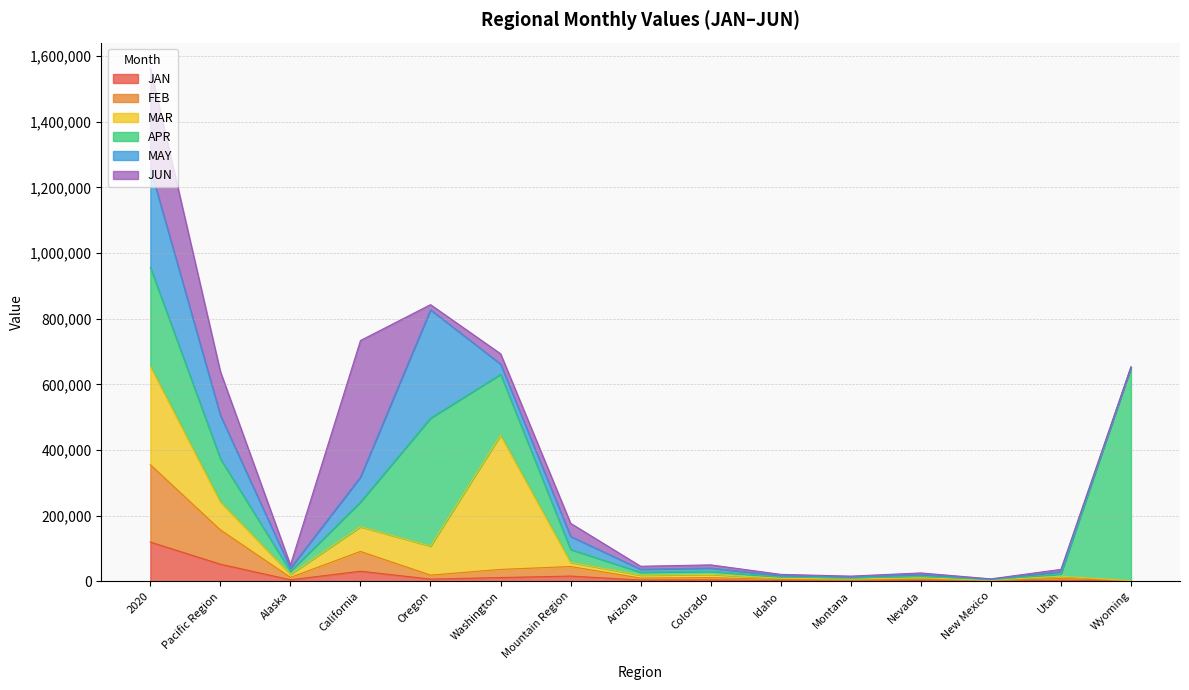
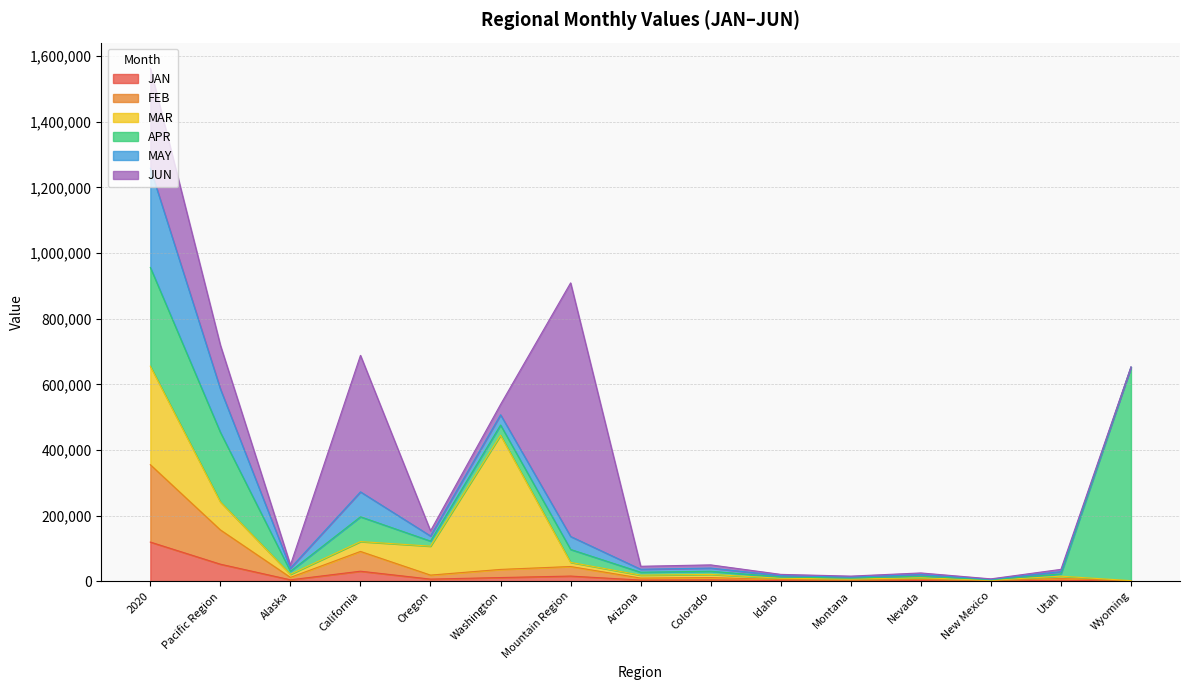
APR, Pacific Region: 130,000 -> 210,000
MAR, California: 80,000 -> 30,000
APR, Oregon: 390,000 -> 20,000
MAY, Oregon: 330,000 -> 20,000
APR, Washington: 190,000 -> 30,000
JUN, Mountain Region: 40,000 -> 770,000
